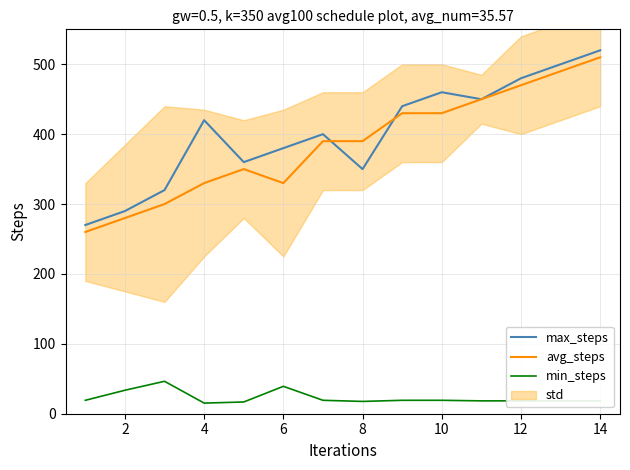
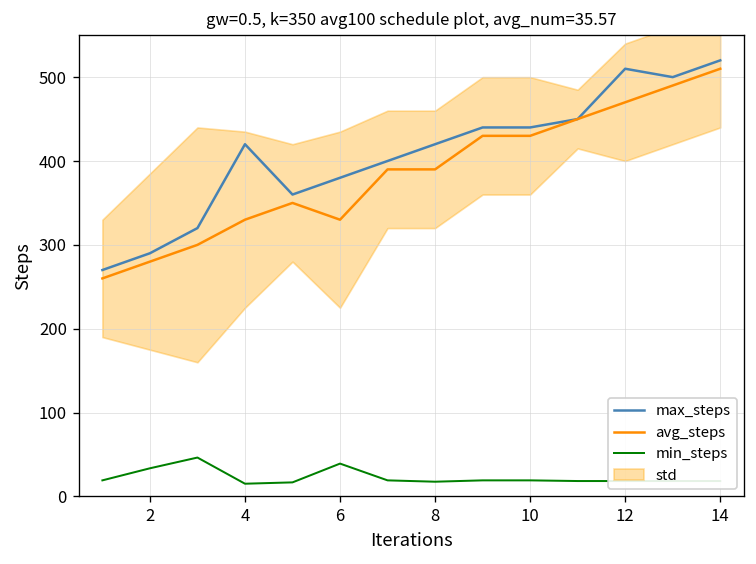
max_steps, 8: 350 -> 420
max_steps, 10: 460 -> 440
max_steps, 12: 480 -> 510
